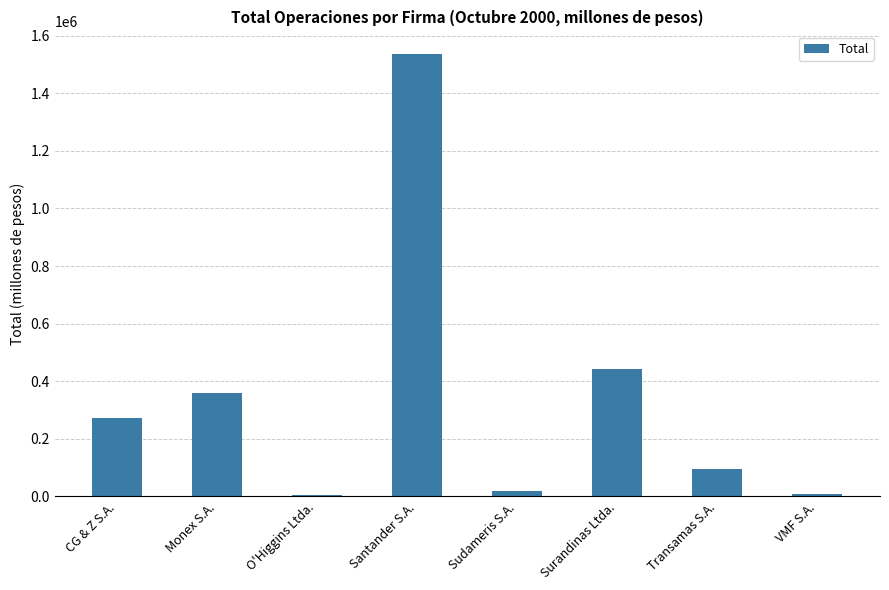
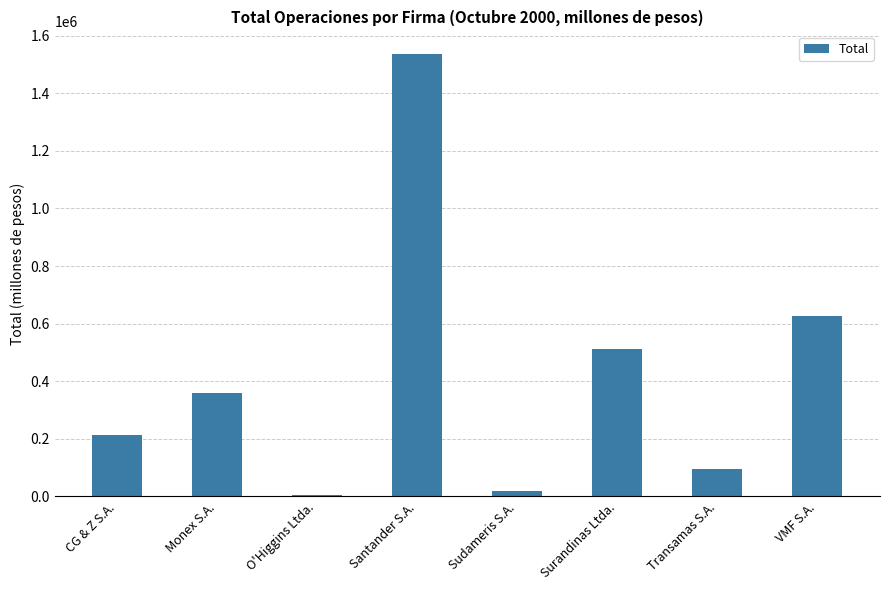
CG & Z S.A.: 270000 -> 210000
Surandinas Ltda.: 440000 -> 510000
VMF S.A.: 10000 -> 630000
